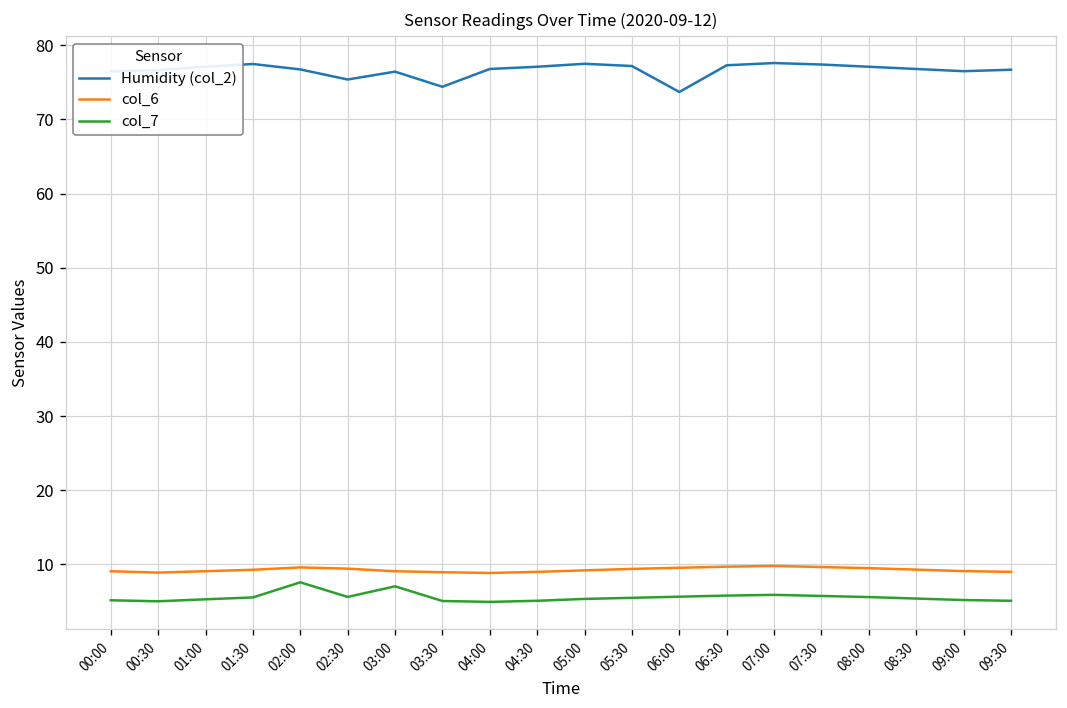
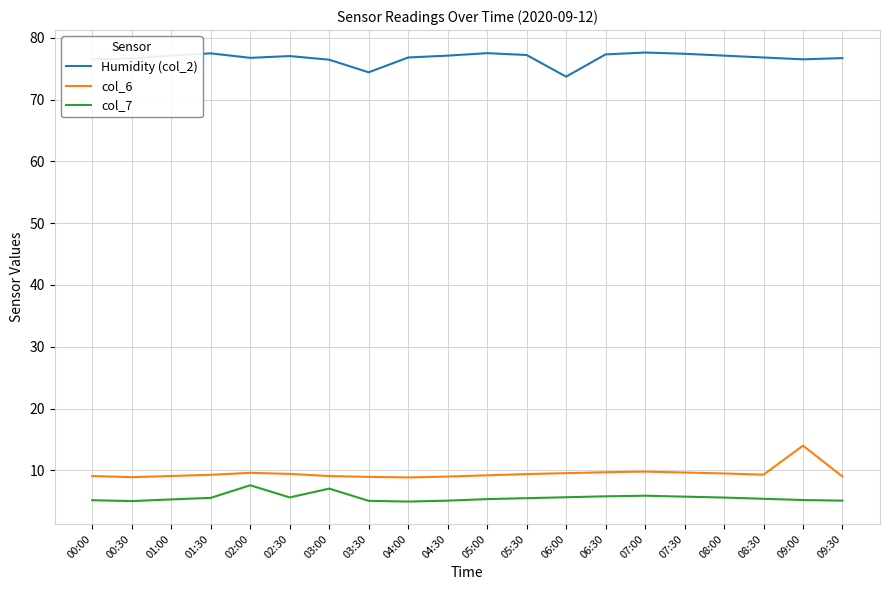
Humidity (col_2), 02:30: 75 -> 77
col_6, 09:00: 9 -> 14
